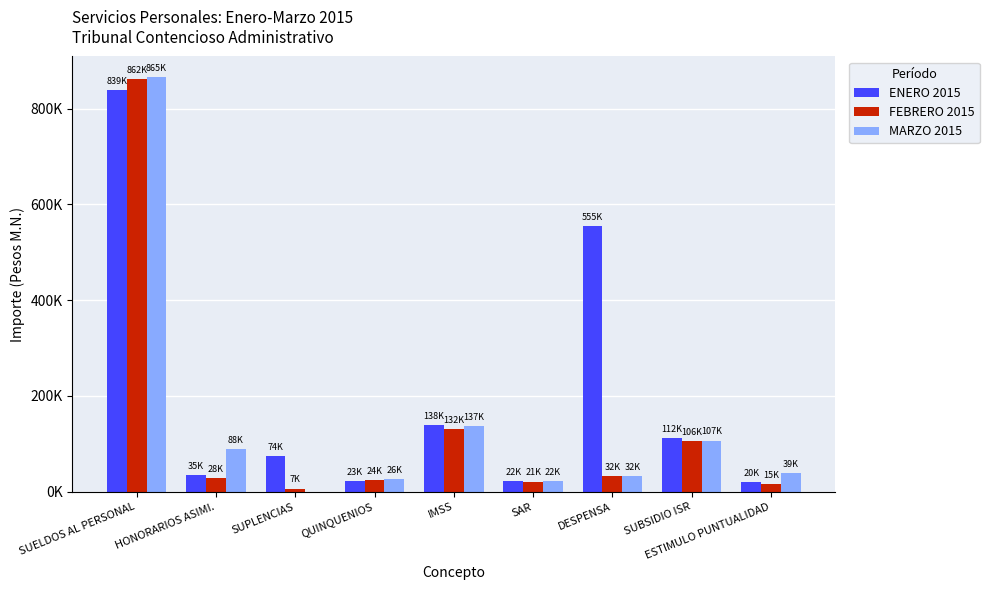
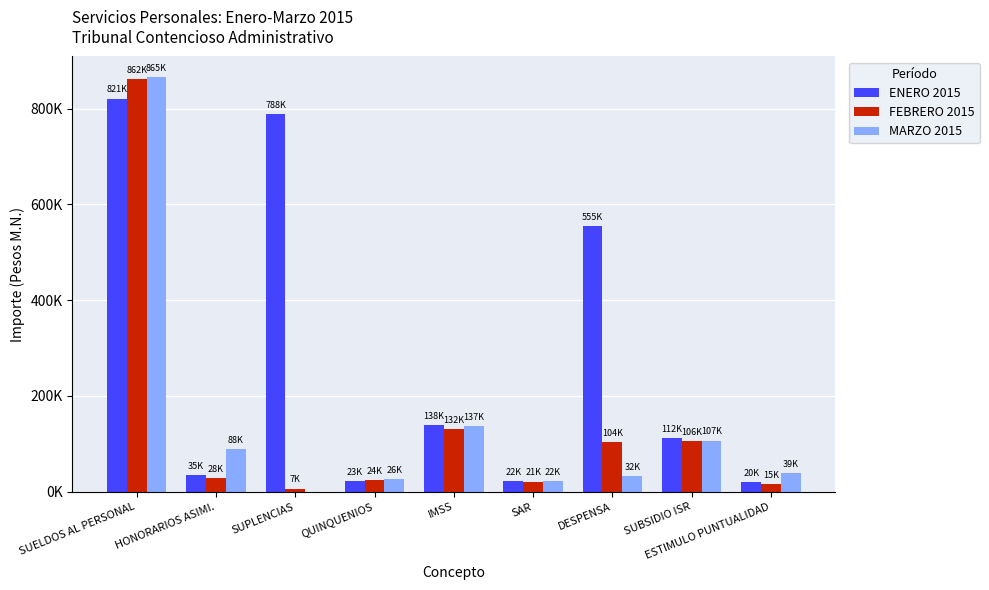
ENERO 2015, SUELDOS AL PERSONAL: 839K -> 821K
ENERO 2015, SUPLENCIAS: 74K -> 788K
FEBRERO 2015, DESPENSA: 32K -> 104K
